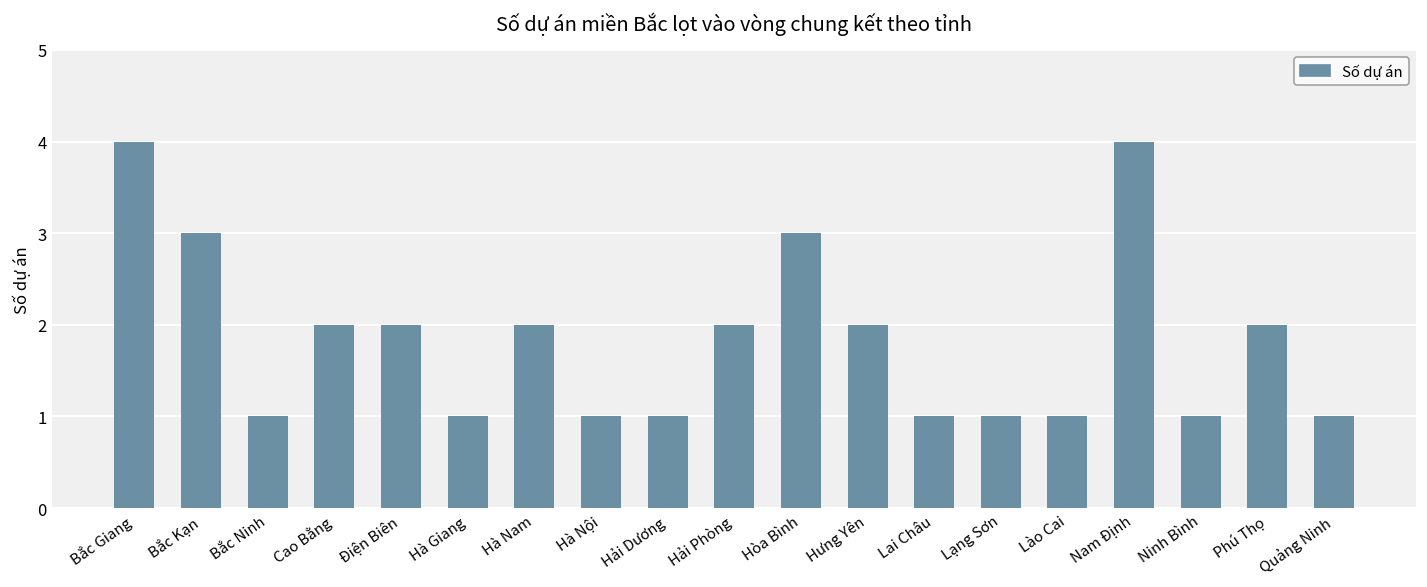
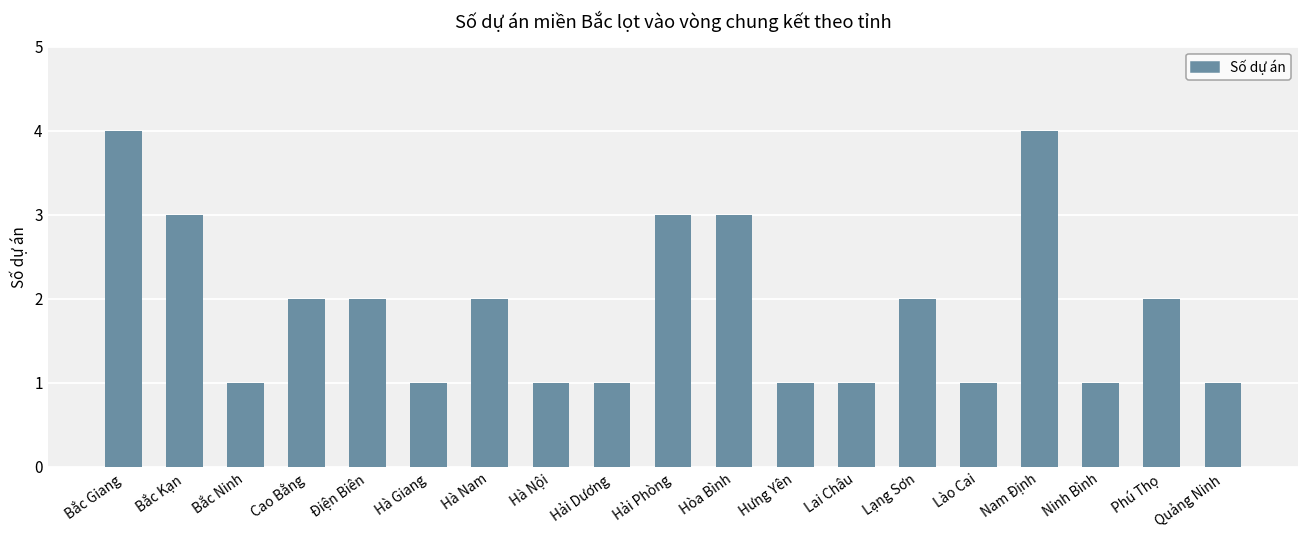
Hải Phòng: 2 -> 3
Hưng Yên: 2 -> 1
Lạng Sơn: 1 -> 2
